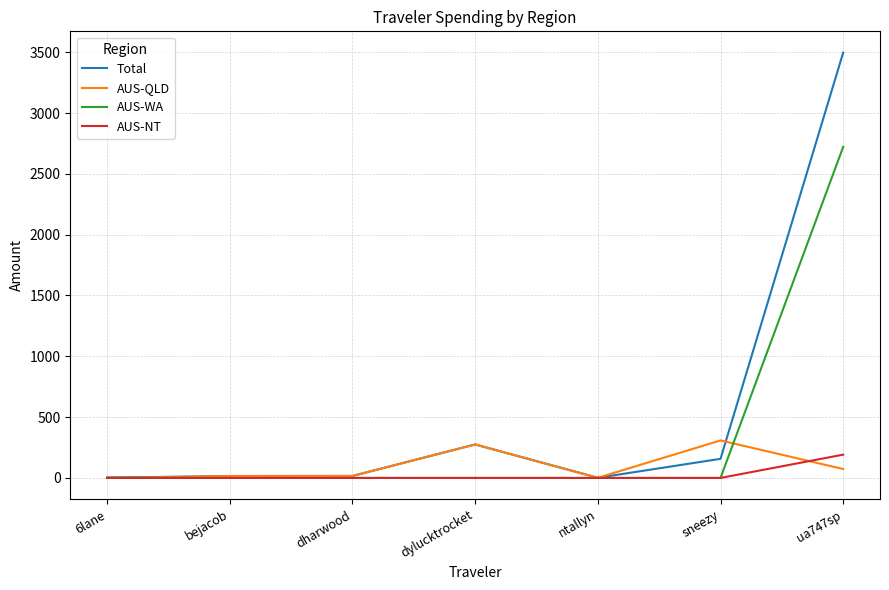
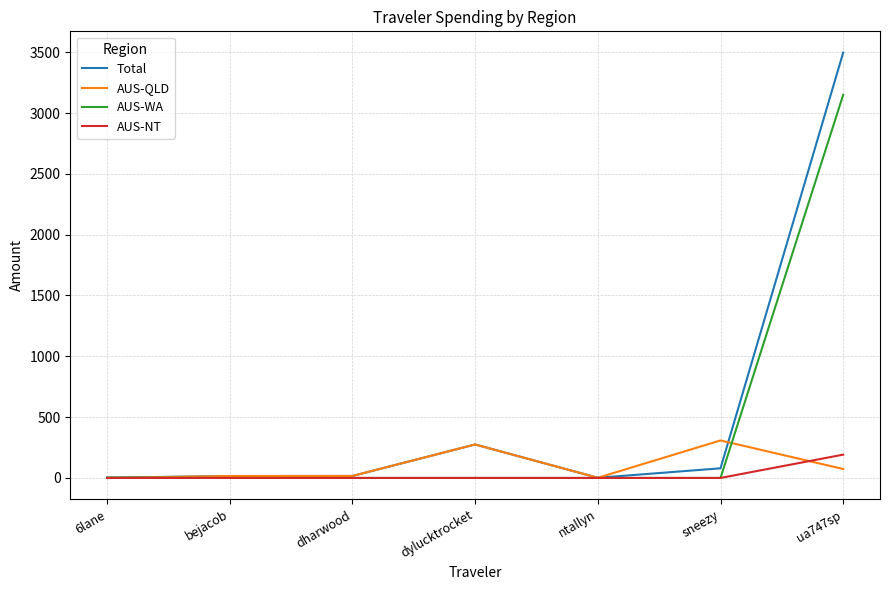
Total, sneezy: 160 -> 80
AUS-WA, ua747sp: 2720 -> 3150
